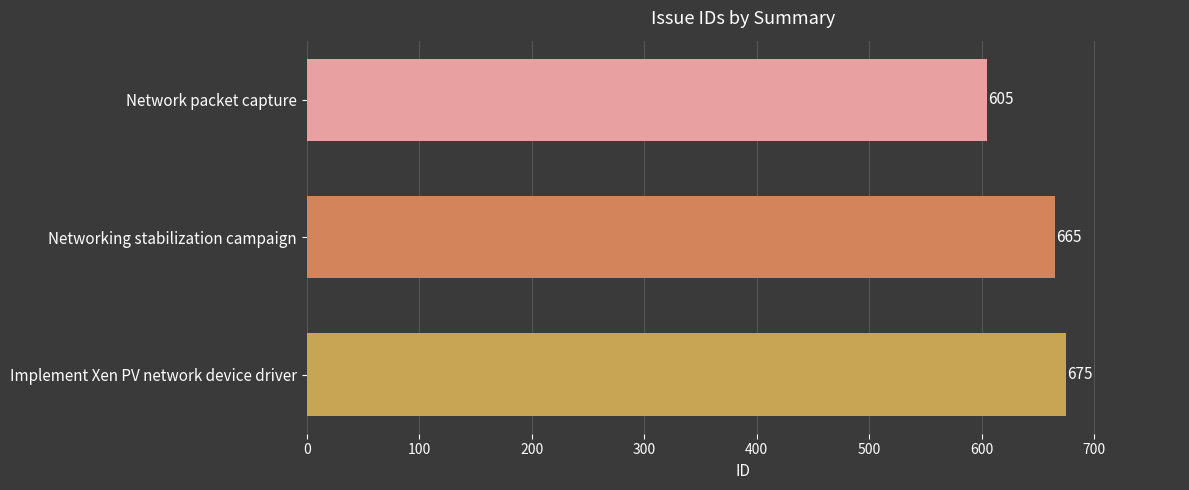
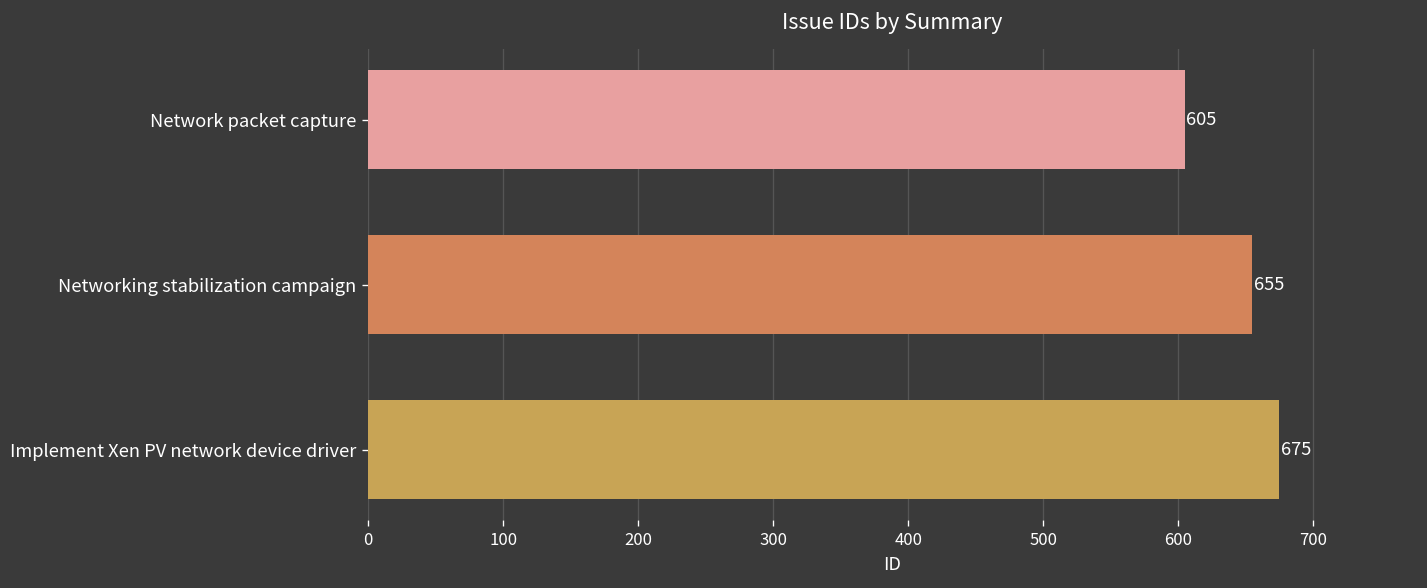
Networking stabilization campaign: 665 -> 655
